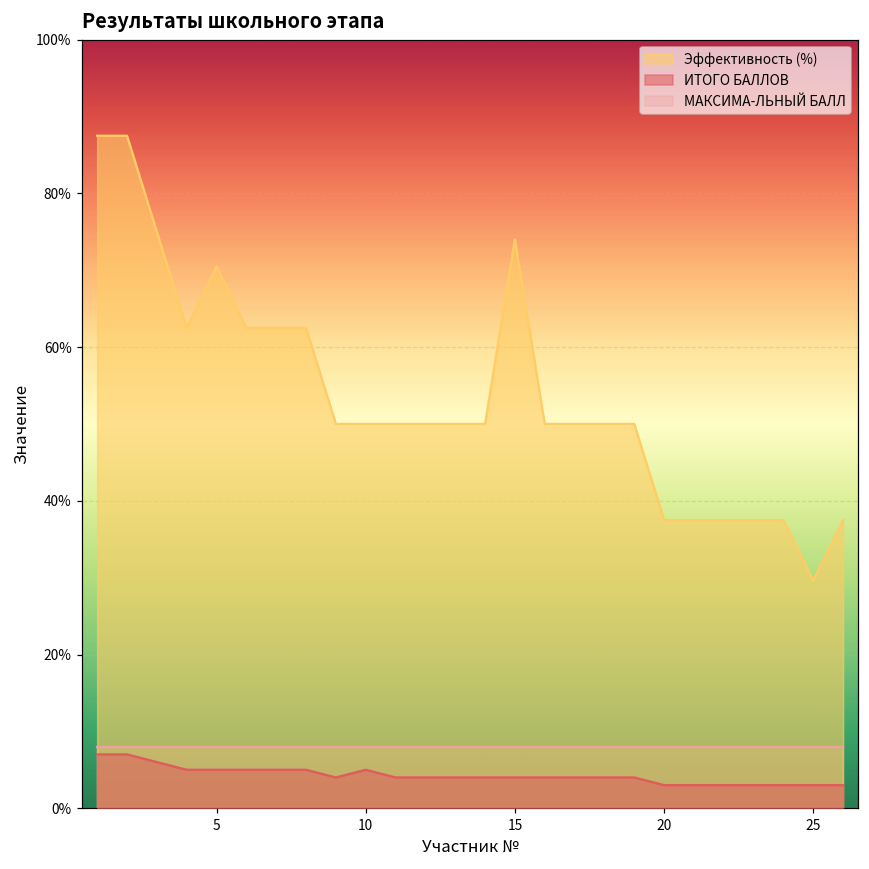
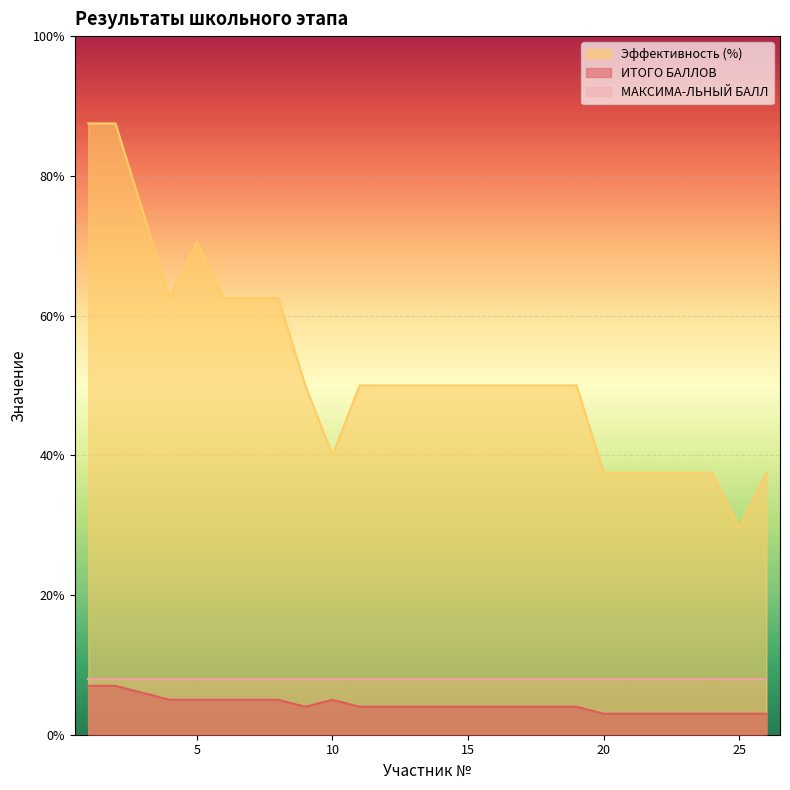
Эффективность (%), 10: 50% -> 40%
Эффективность (%), 15: 74% -> 50%
